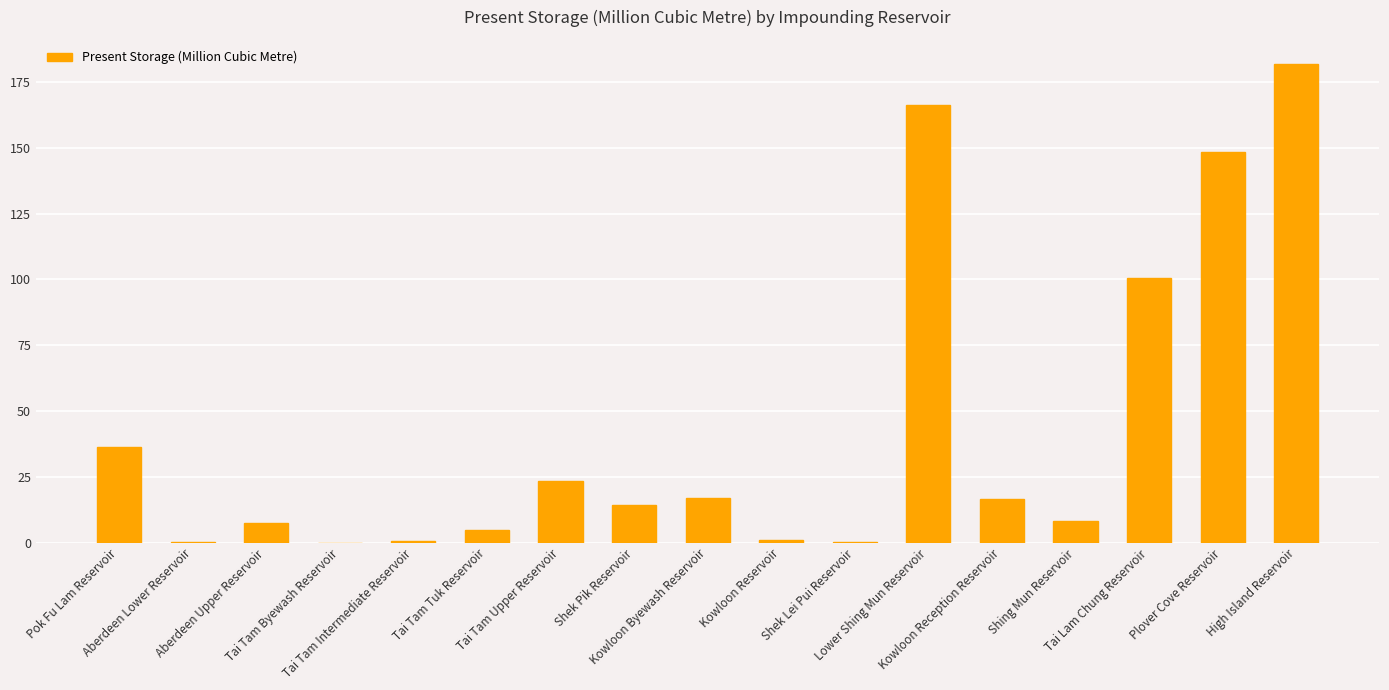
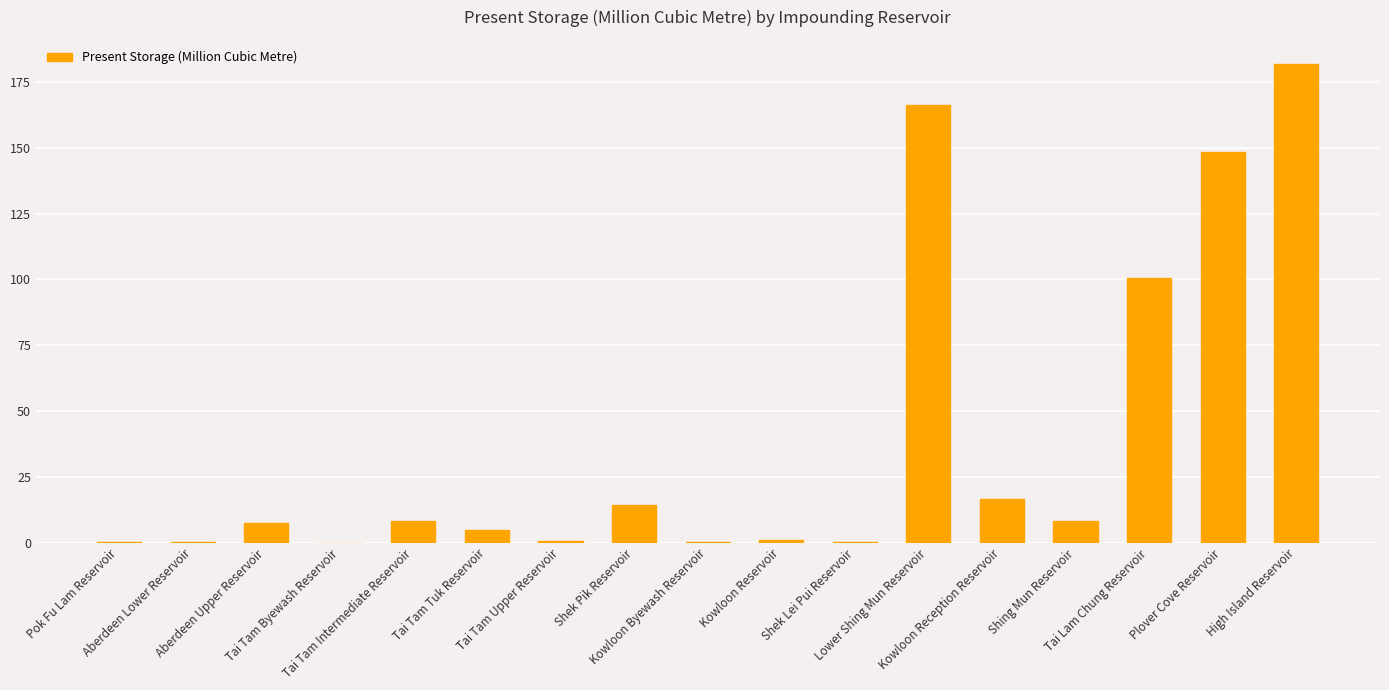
Pok Fu Lam Reservoir: 36 -> 0
Tai Tam Intermediate Reservoir: 1 -> 8
Tai Tam Upper Reservoir: 23 -> 1
Kowloon Byewash Reservoir: 17 -> 0
